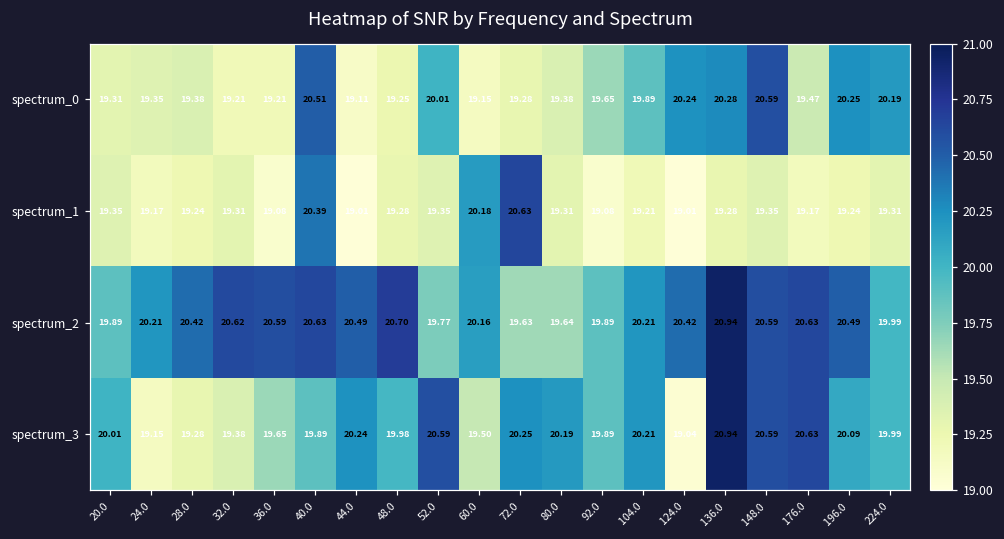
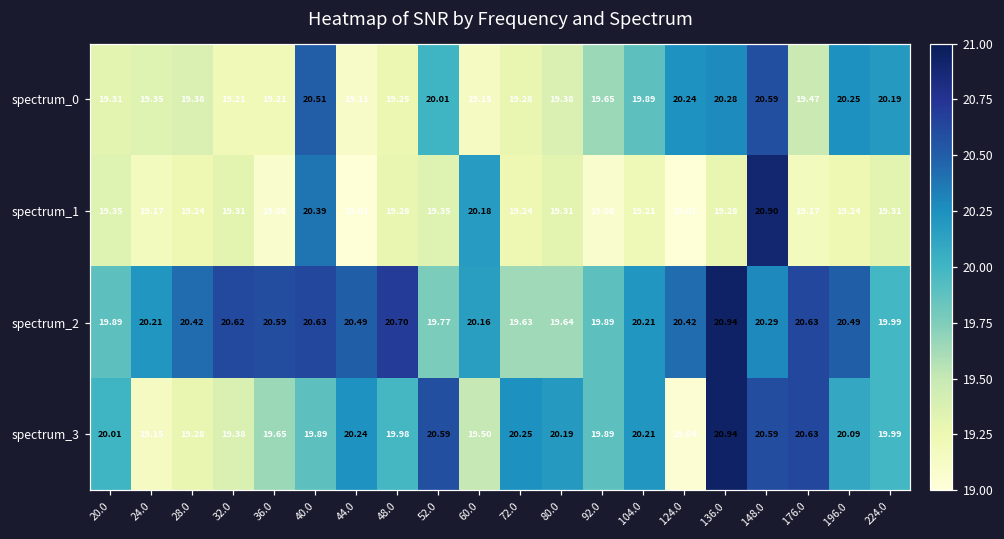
spectrum_1, 72.0: 20.63 -> 19.24
spectrum_1, 148.0: 19.35 -> 20.90
spectrum_2, 148.0: 20.59 -> 20.29
